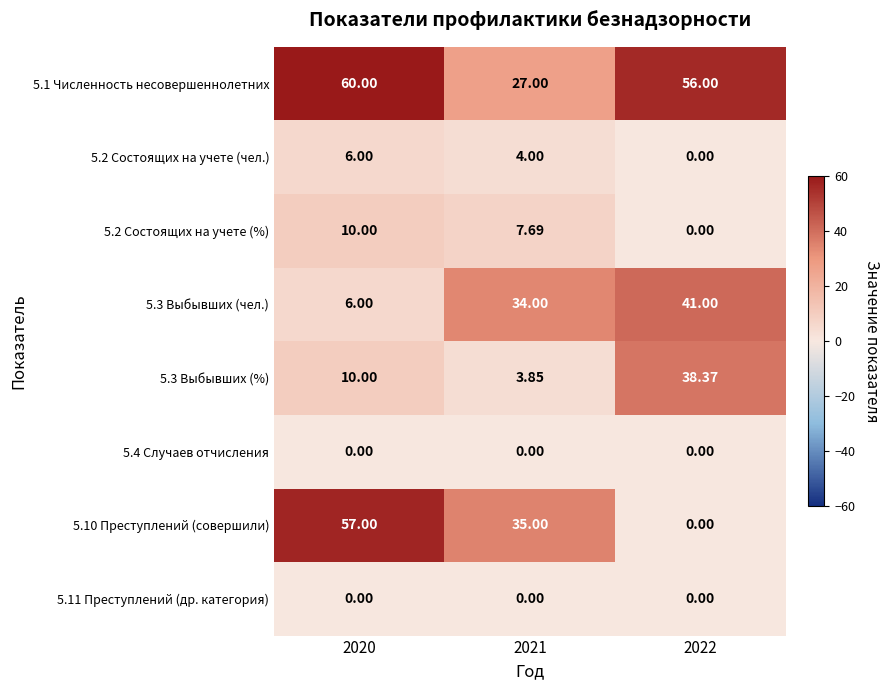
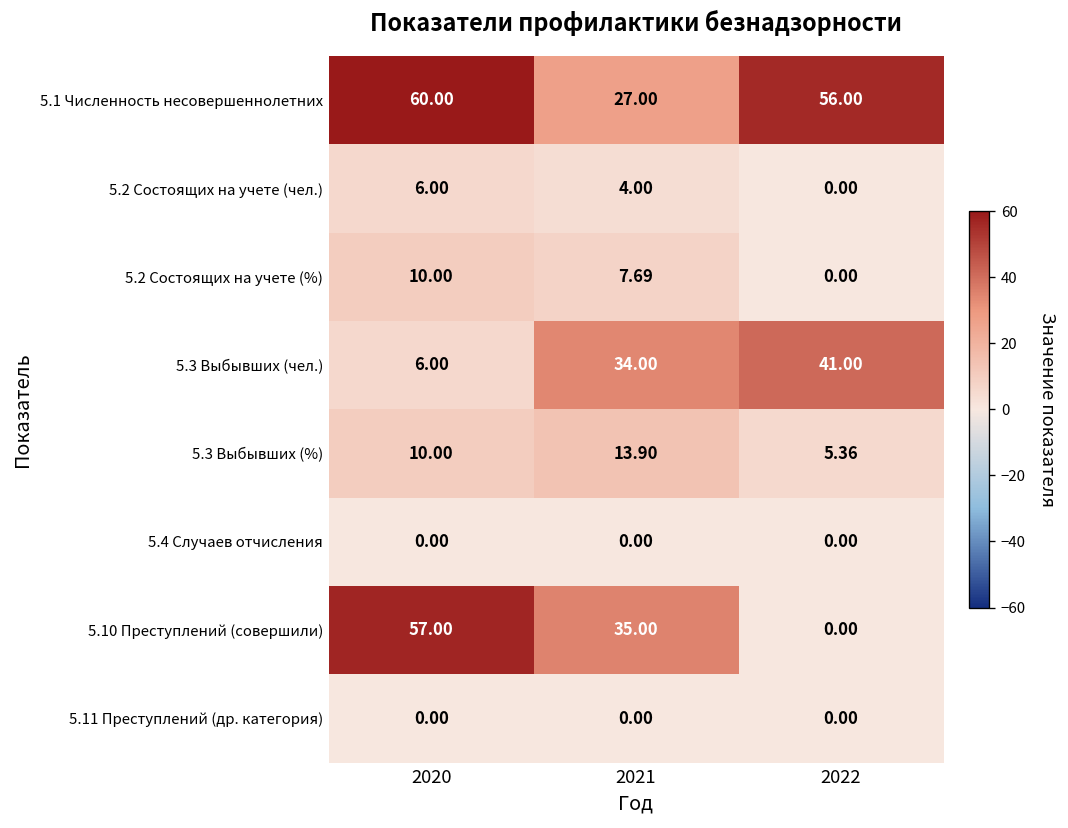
5.3 Выбывших (%), 2021: 3.85 -> 13.90
5.3 Выбывших (%), 2022: 38.37 -> 5.36
